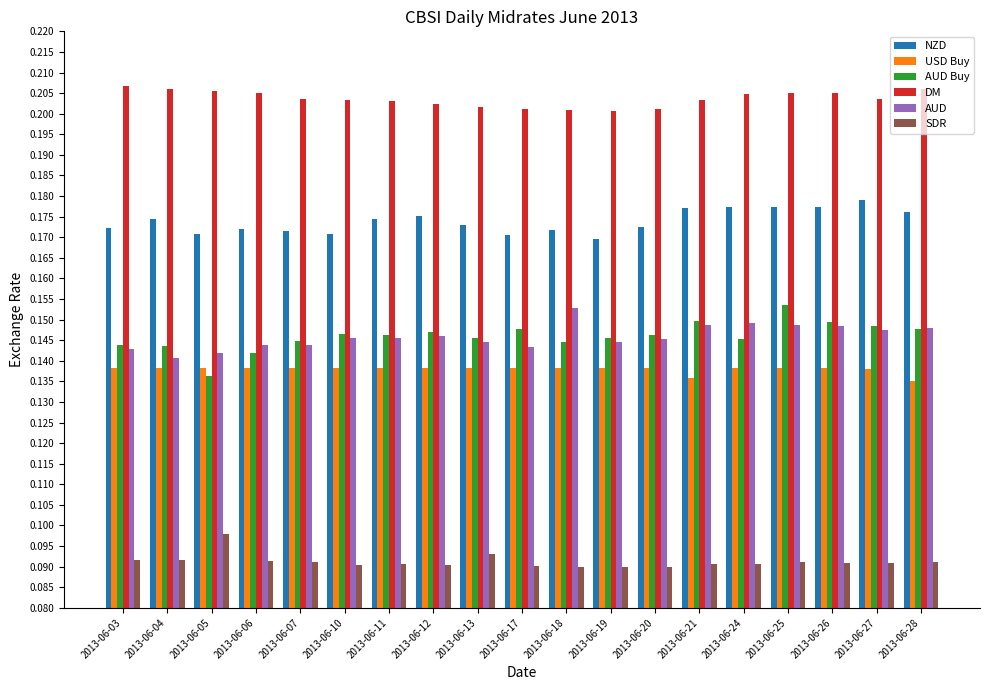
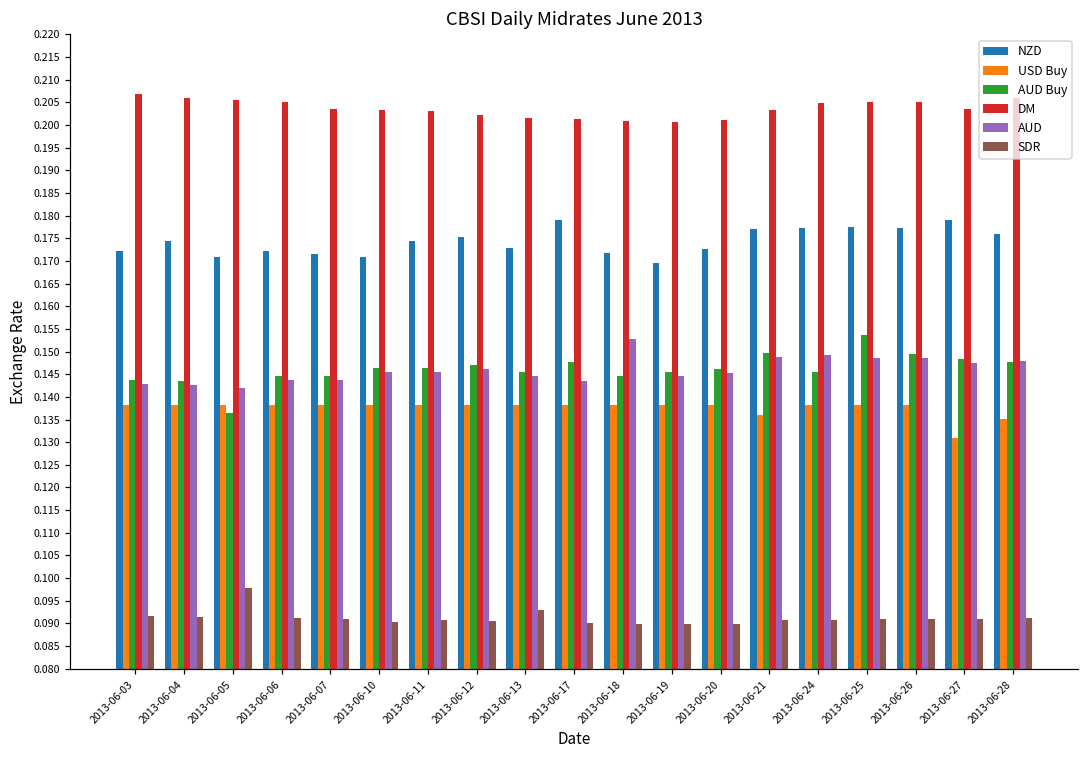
AUD, 2013-06-04: 0.141 -> 0.143
AUD Buy, 2013-06-06: 0.142 -> 0.145
NZD, 2013-06-17: 0.170 -> 0.179
USD Buy, 2013-06-27: 0.138 -> 0.131
